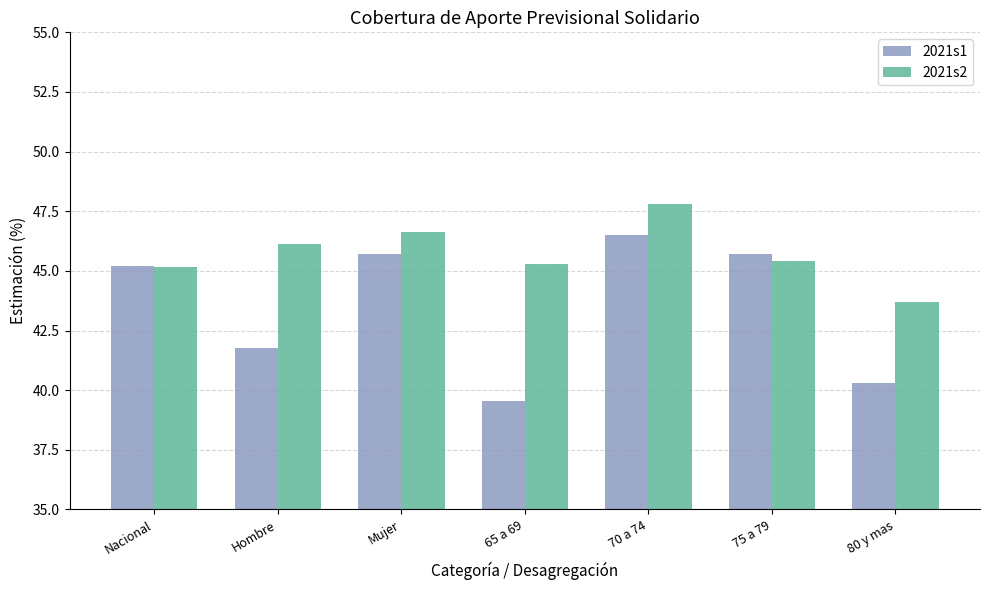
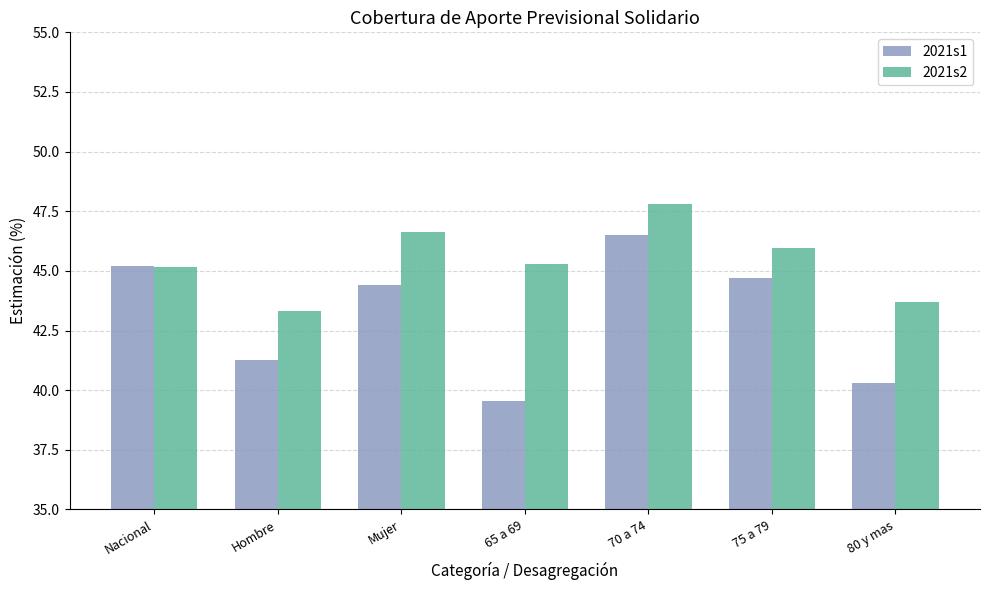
2021s1, Hombre: 41.8 -> 41.3
2021s2, Hombre: 46.1 -> 43.3
2021s1, Mujer: 45.7 -> 44.4
2021s1, 75 a 79: 45.7 -> 44.7
2021s2, 75 a 79: 45.4 -> 45.9
